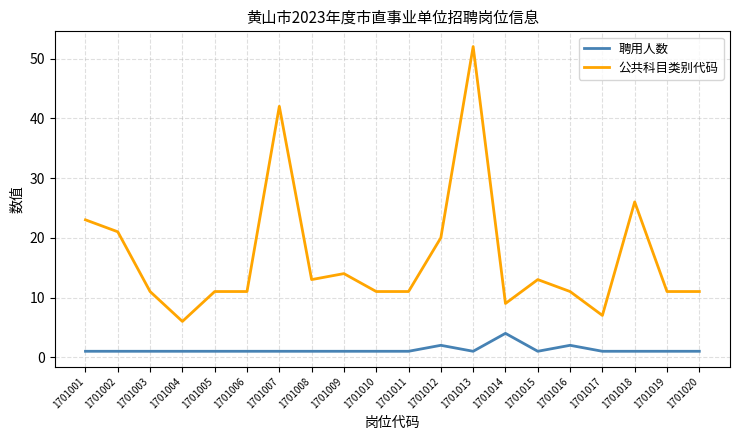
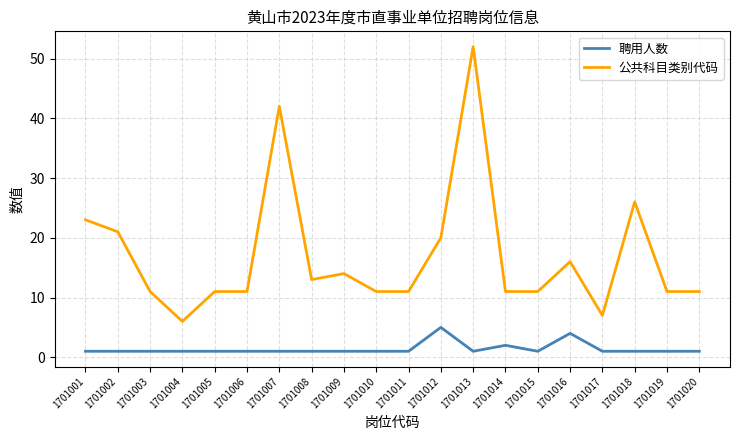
聘用人数, 1701012: 2 -> 5
聘用人数, 1701014: 4 -> 2
公共科目类别代码, 1701014: 9 -> 11
公共科目类别代码, 1701015: 13 -> 11
聘用人数, 1701016: 2 -> 4
公共科目类别代码, 1701016: 11 -> 16
